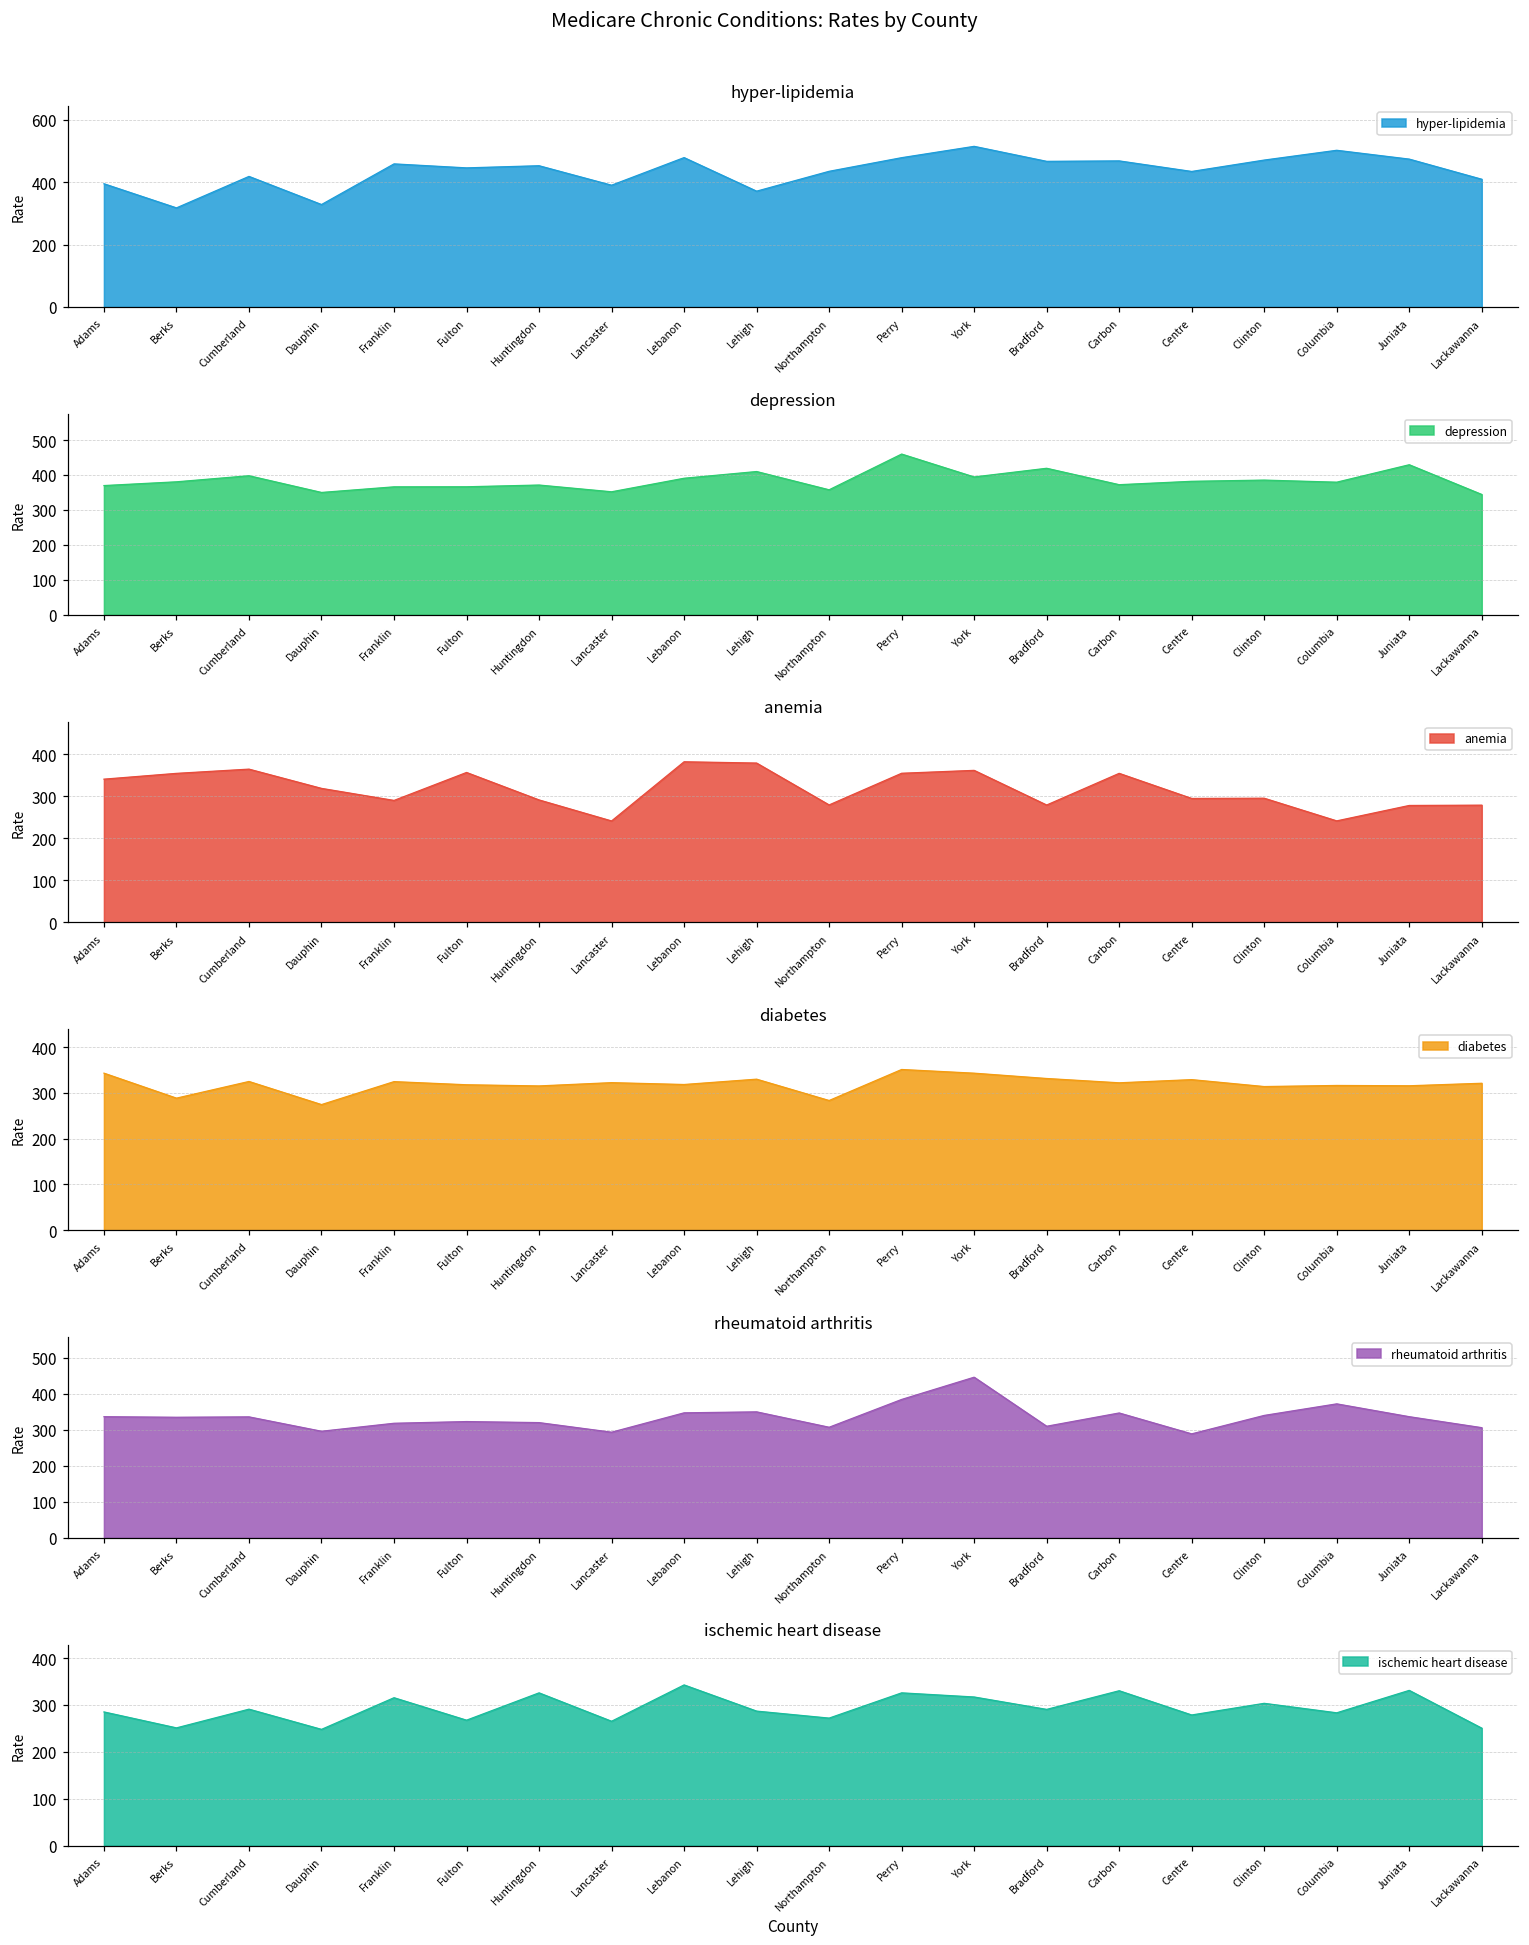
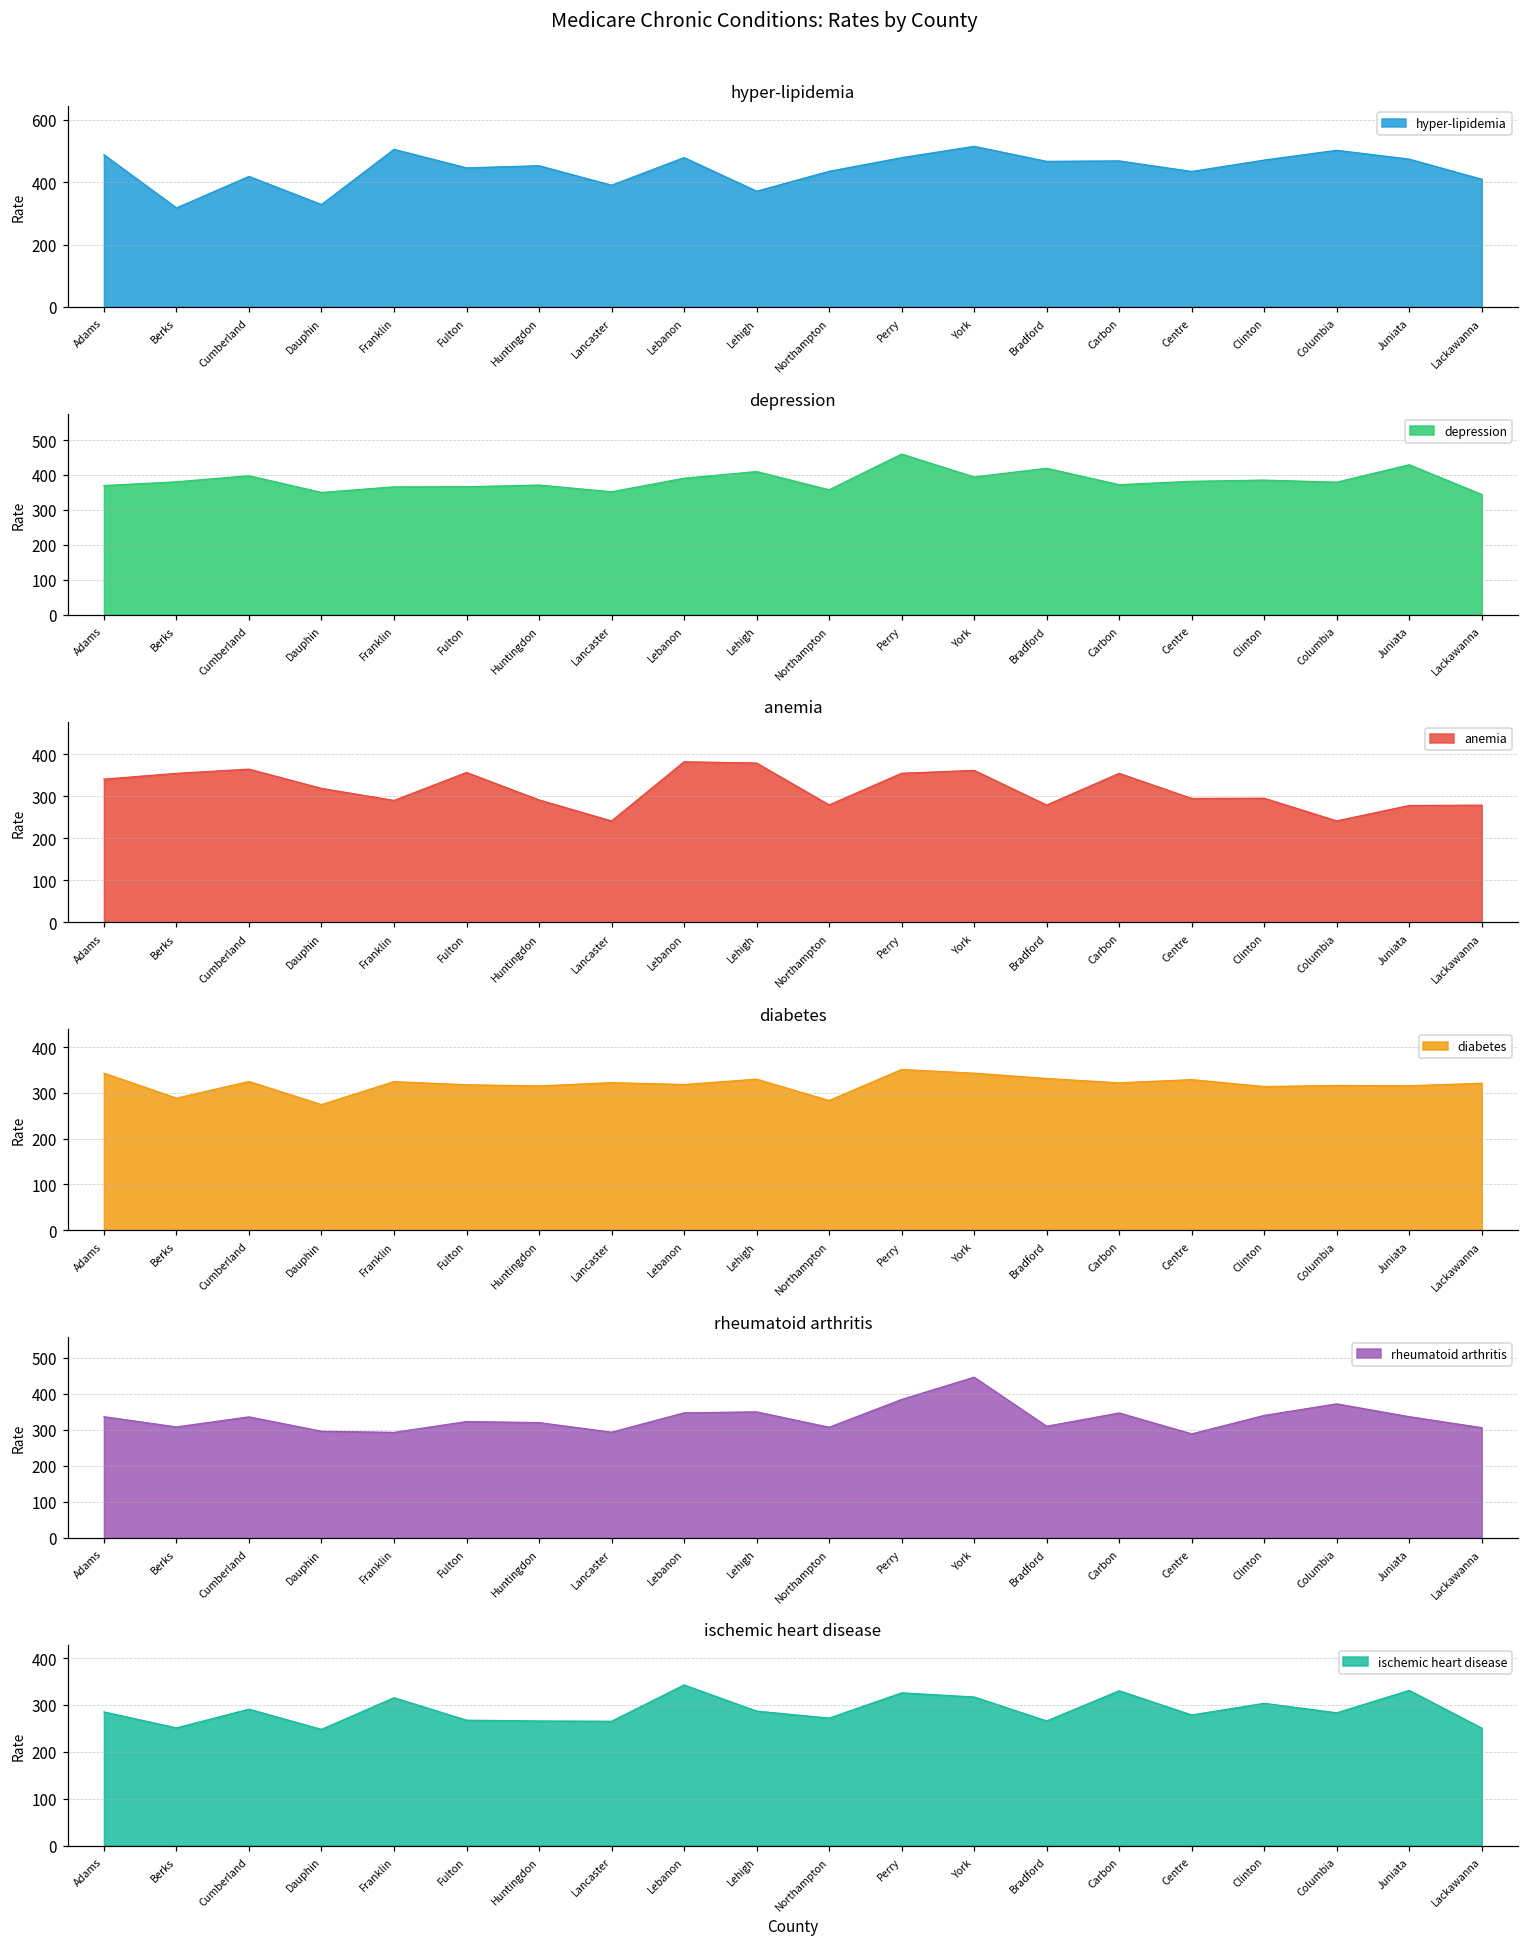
hyper-lipidemia, Adams: 390 -> 490
hyper-lipidemia, Franklin: 460 -> 500
rheumatoid arthritis, Berks: 330 -> 310
rheumatoid arthritis, Franklin: 320 -> 290
ischemic heart disease, Huntingdon: 330 -> 270
ischemic heart disease, Bradford: 290 -> 270
